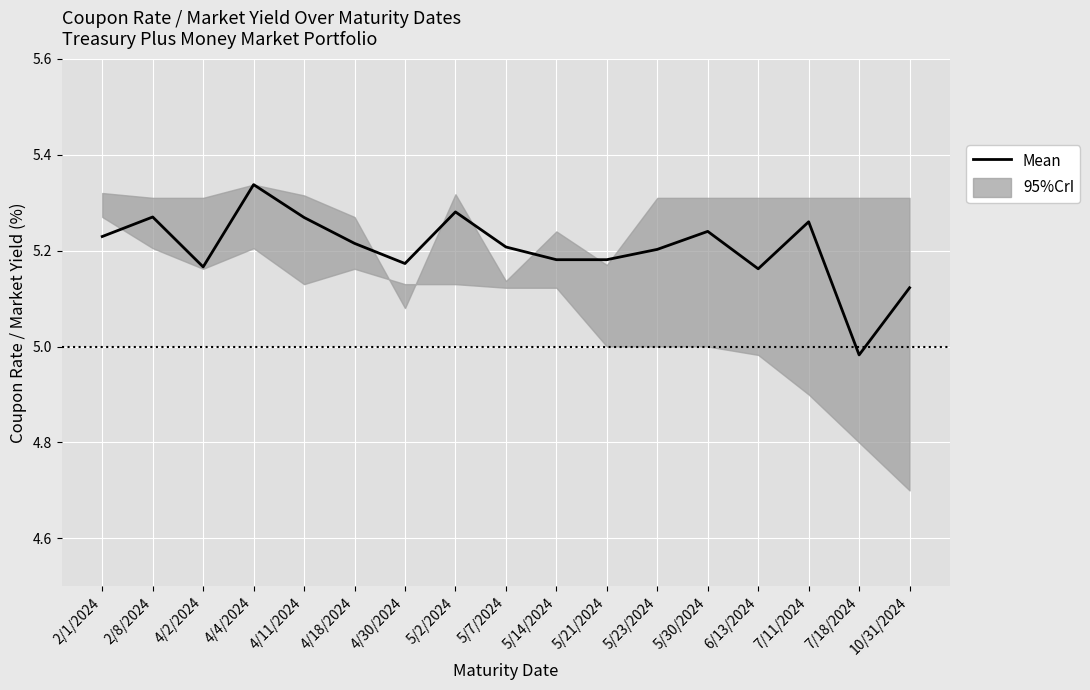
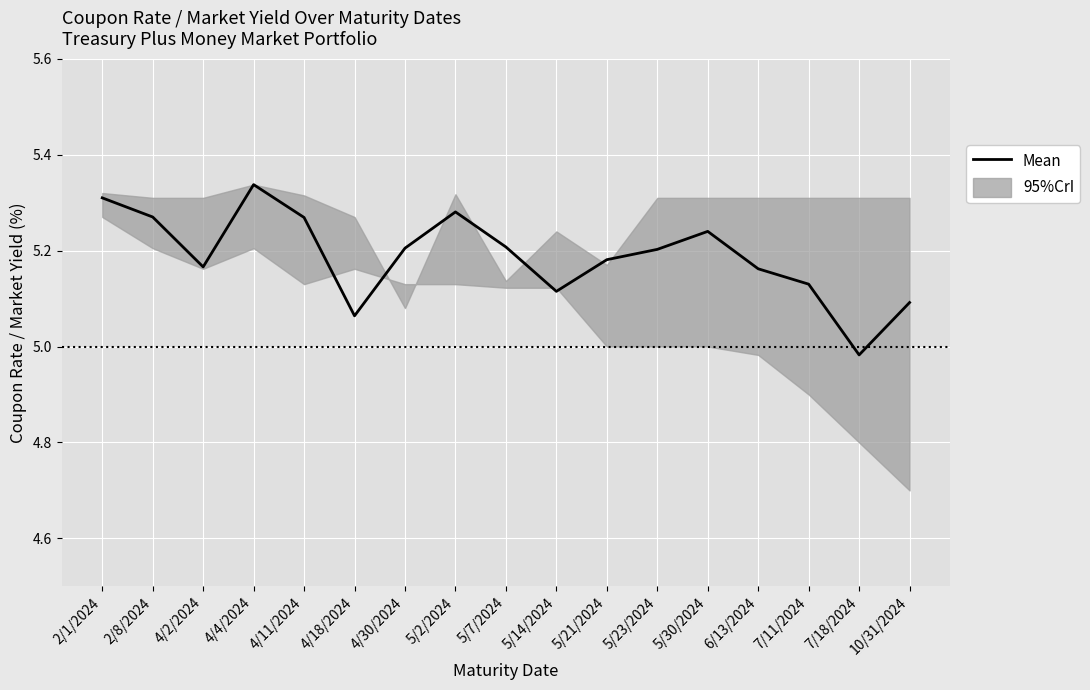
Mean, 2/1/2024: 5.23 -> 5.31
Mean, 4/18/2024: 5.22 -> 5.06
Mean, 4/30/2024: 5.17 -> 5.21
Mean, 5/14/2024: 5.18 -> 5.12
Mean, 7/11/2024: 5.26 -> 5.13
Mean, 10/31/2024: 5.12 -> 5.09
